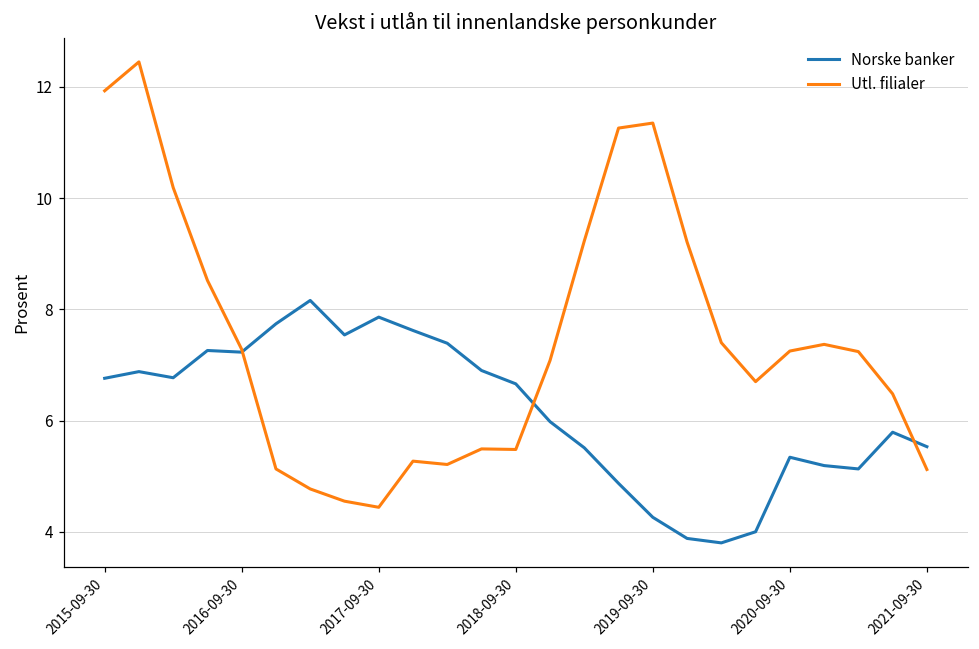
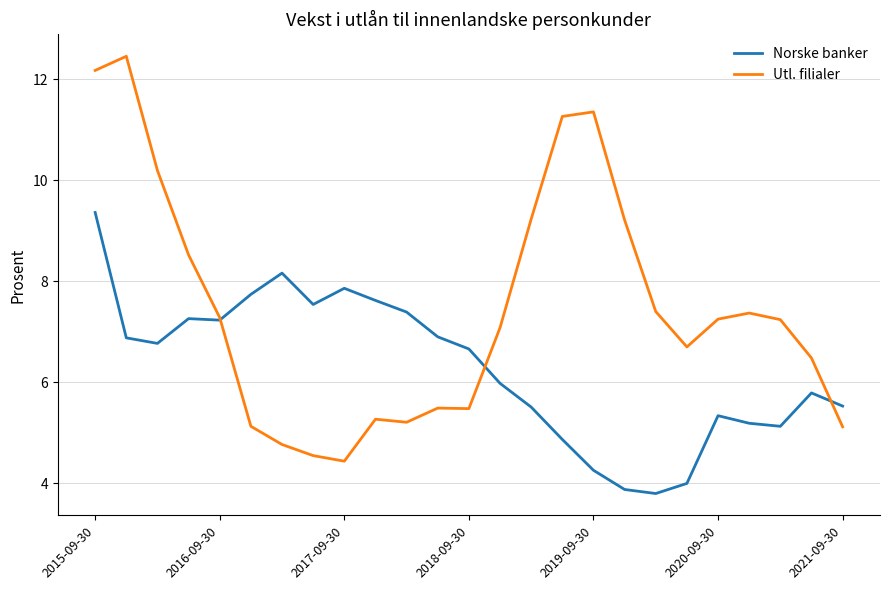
Norske banker, 2015-09-30: 6.8 -> 9.4
Utl. filialer, 2015-09-30: 11.9 -> 12.2
